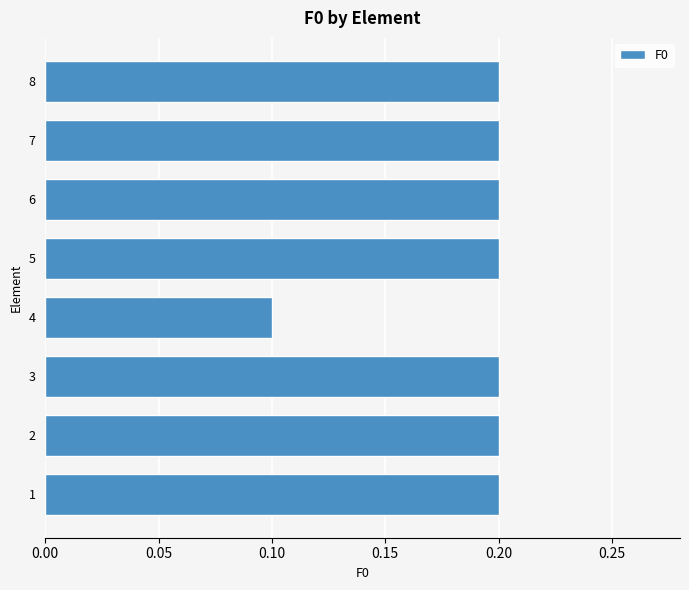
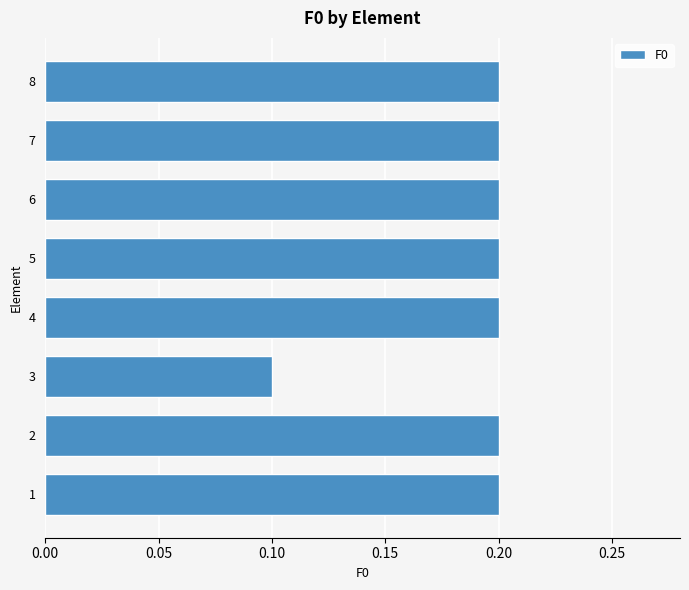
4: 0.1 -> 0.2
3: 0.2 -> 0.1
